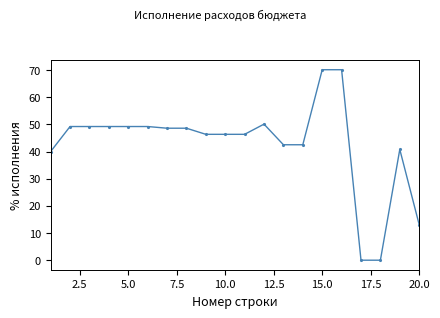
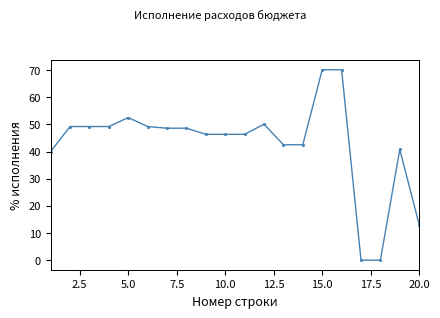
5.0: 49 -> 53
